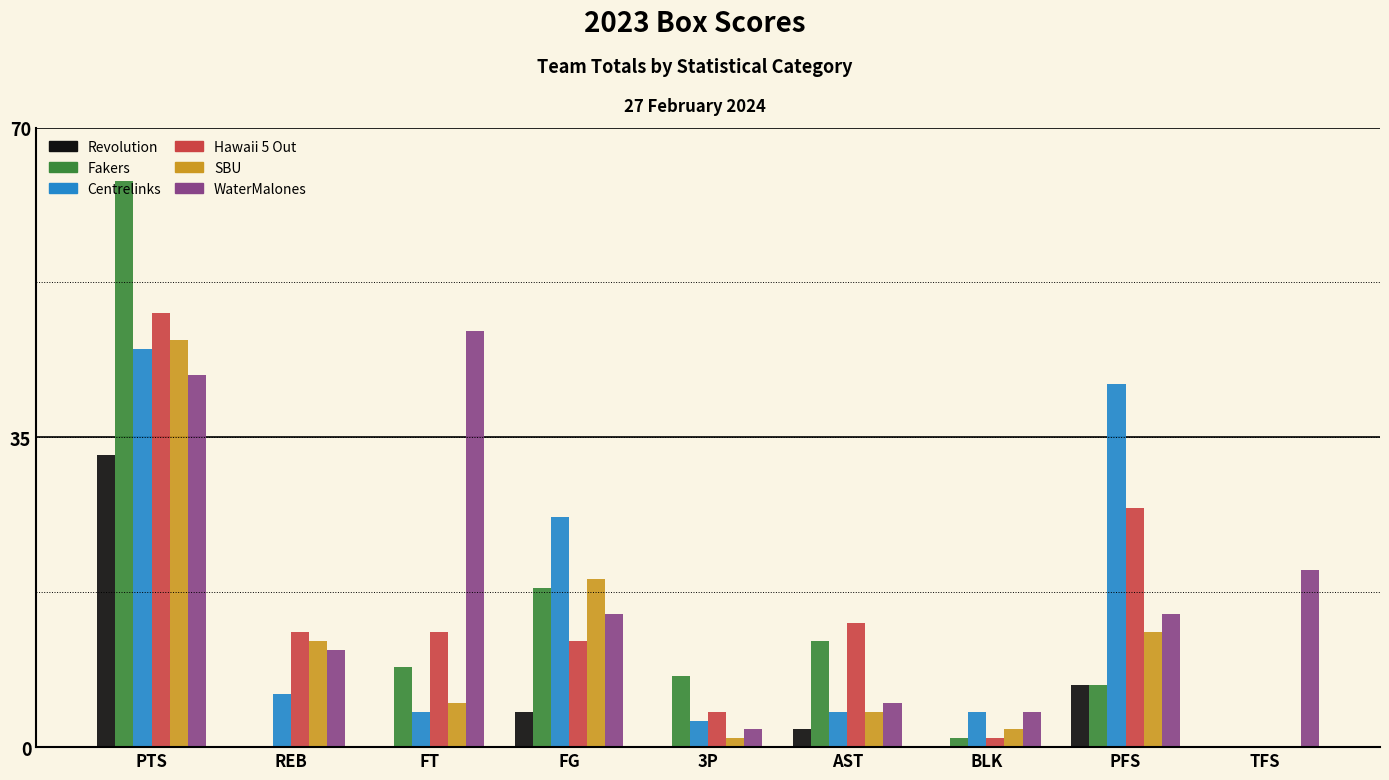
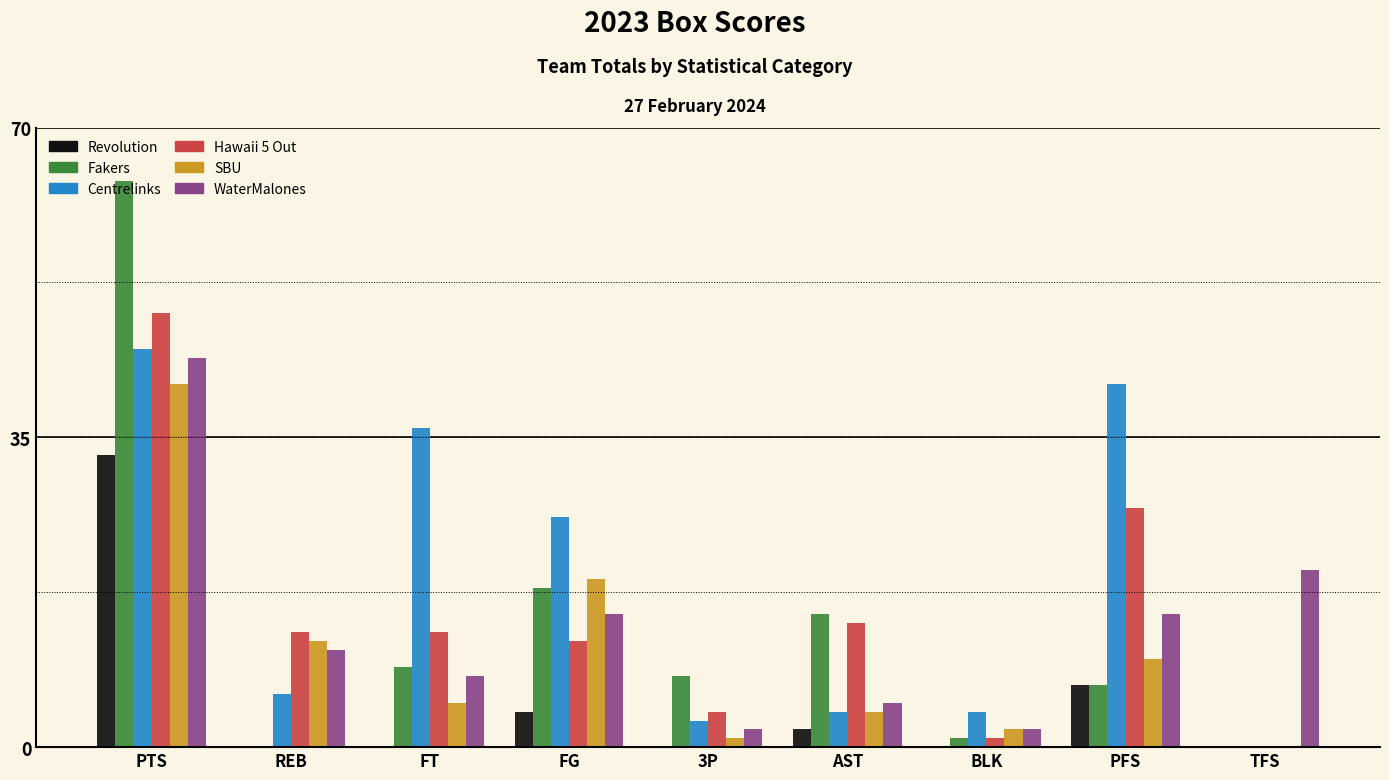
SBU, PTS: 46 -> 41
WaterMalones, PTS: 42 -> 44
Centrelinks, FT: 4 -> 36
WaterMalones, FT: 47 -> 8
Fakers, AST: 12 -> 15
WaterMalones, BLK: 4 -> 2
SBU, PFS: 13 -> 10
